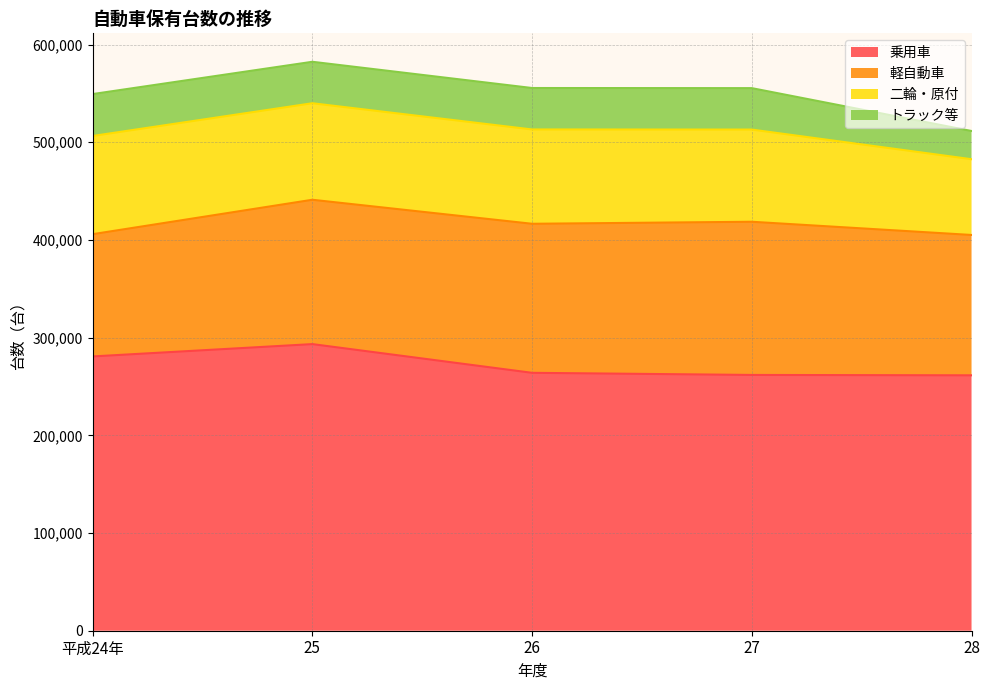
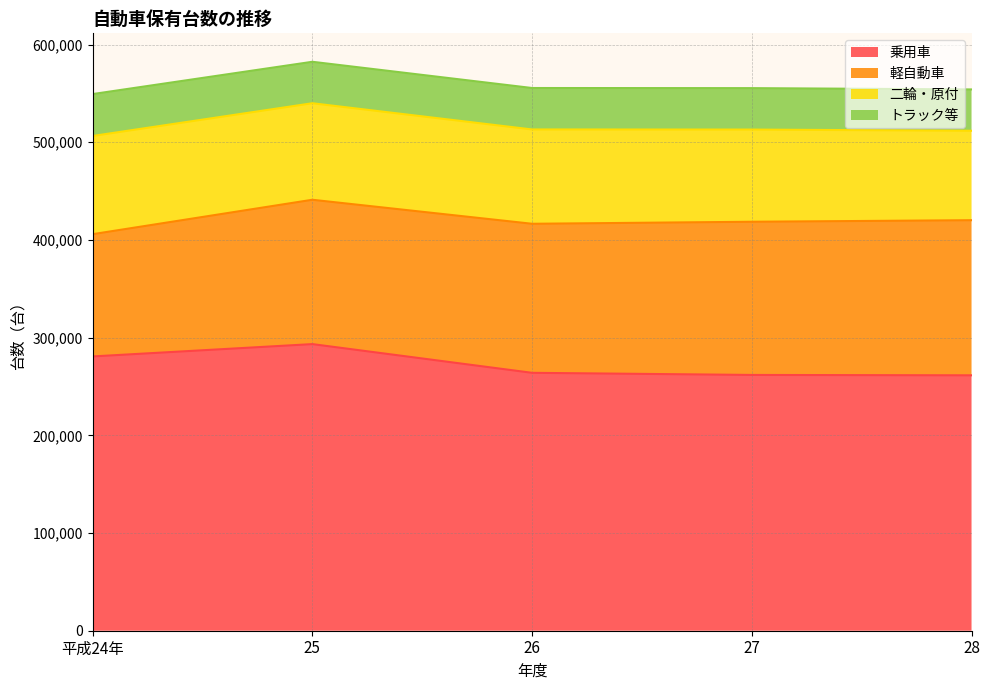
軽自動車, 28: 140,000 -> 160,000
二輪・原付, 28: 80,000 -> 90,000
トラック等, 28: 30,000 -> 40,000
